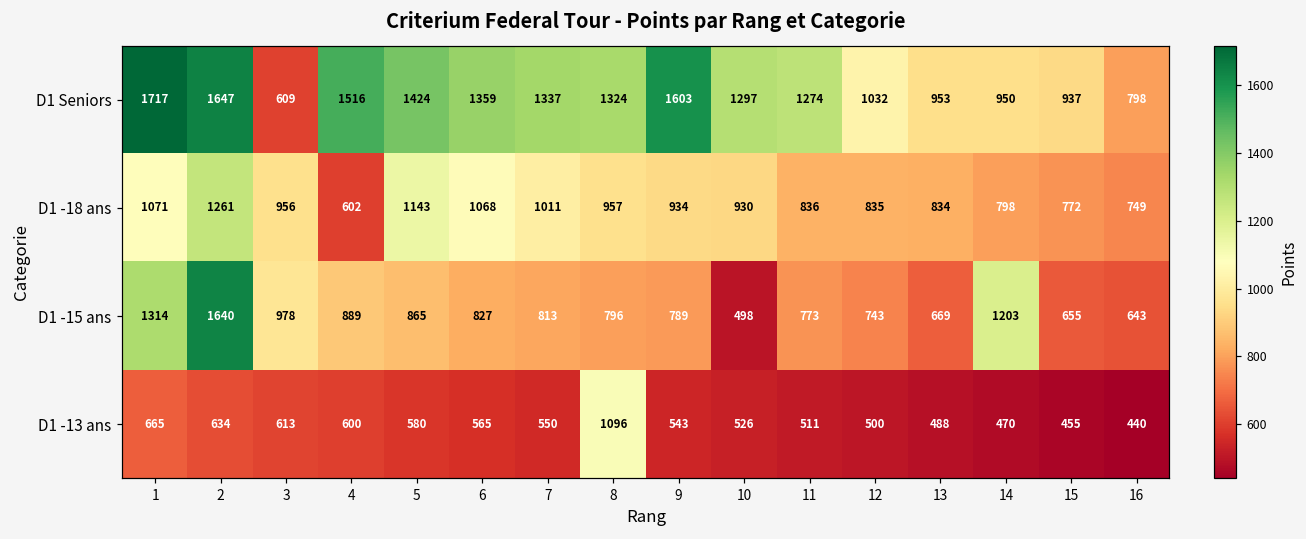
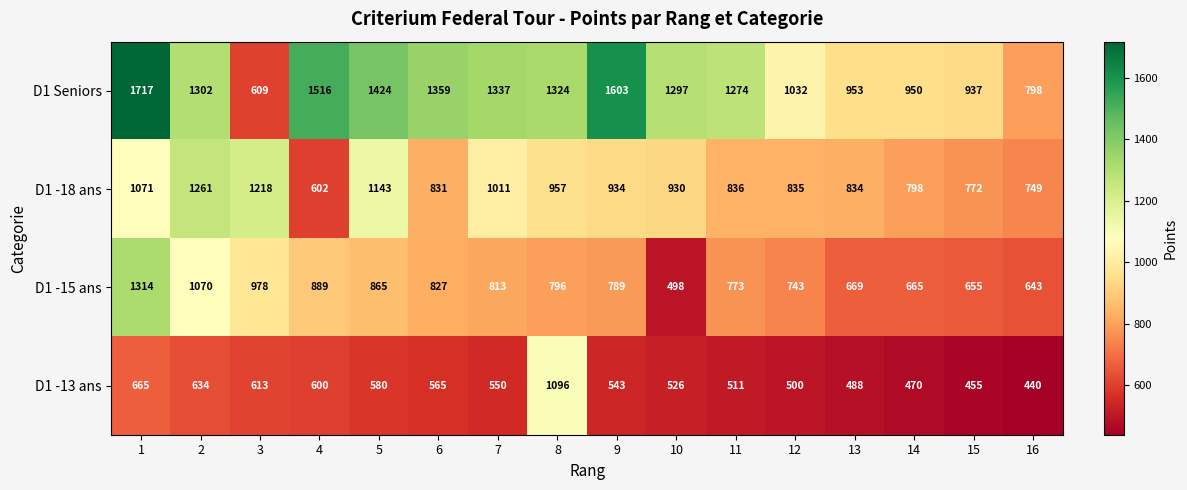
D1 Seniors, 2: 1647 -> 1302
D1 -18 ans, 3: 956 -> 1218
D1 -18 ans, 6: 1068 -> 831
D1 -15 ans, 2: 1640 -> 1070
D1 -15 ans, 14: 1203 -> 665
